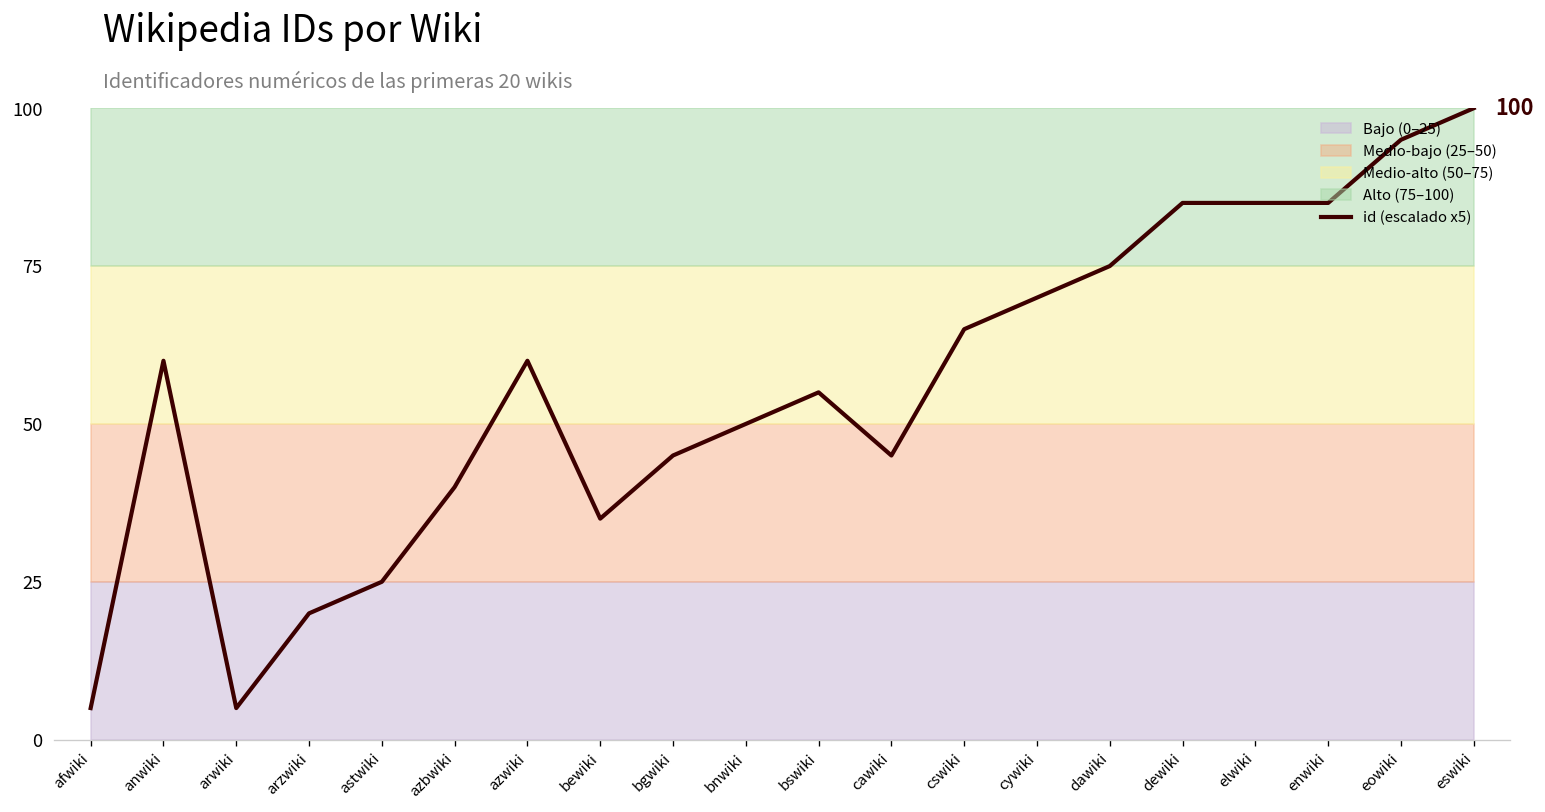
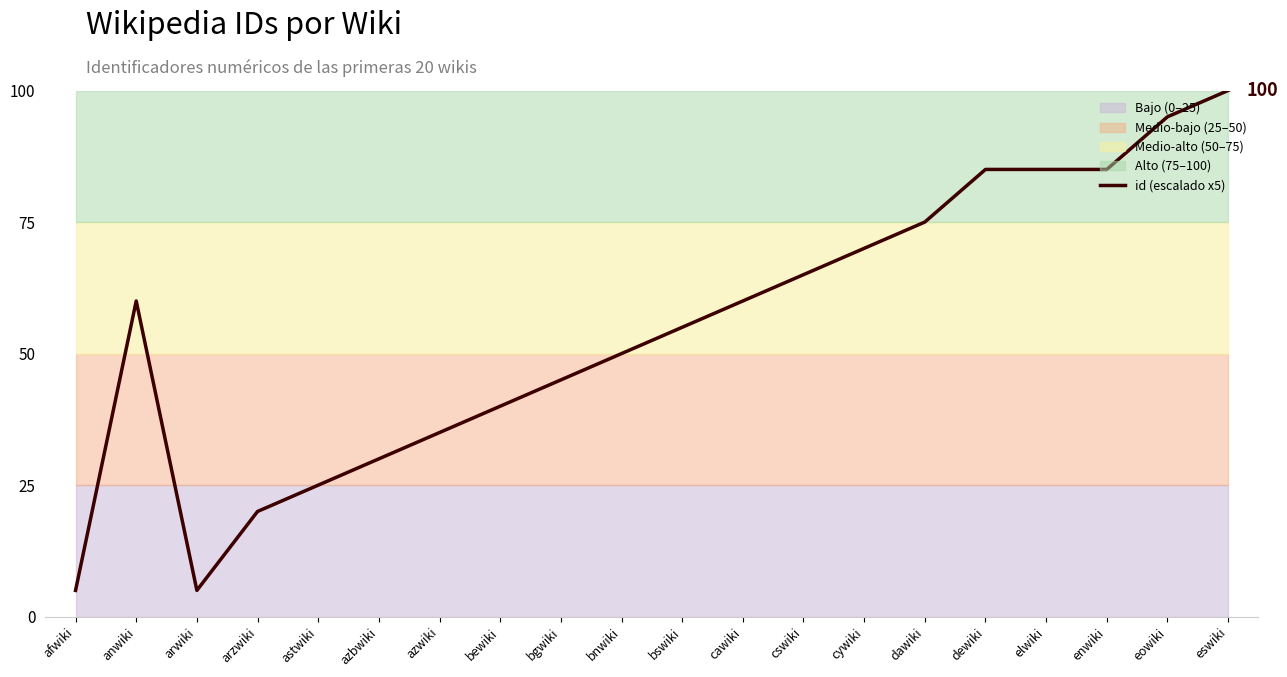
id (escalado x5), azbwiki: 40 -> 30
id (escalado x5), azwiki: 60 -> 35
id (escalado x5), bewiki: 35 -> 40
id (escalado x5), cawiki: 45 -> 60
